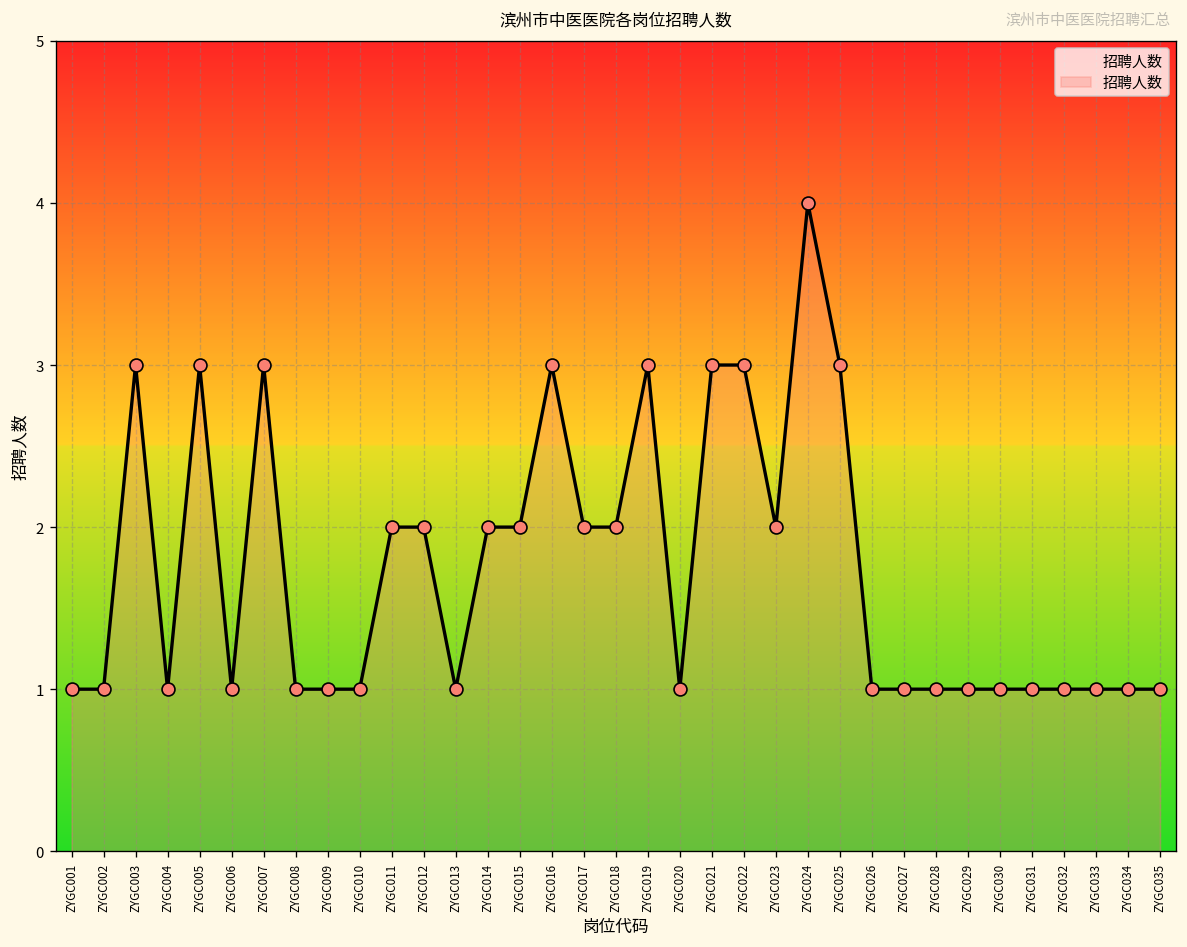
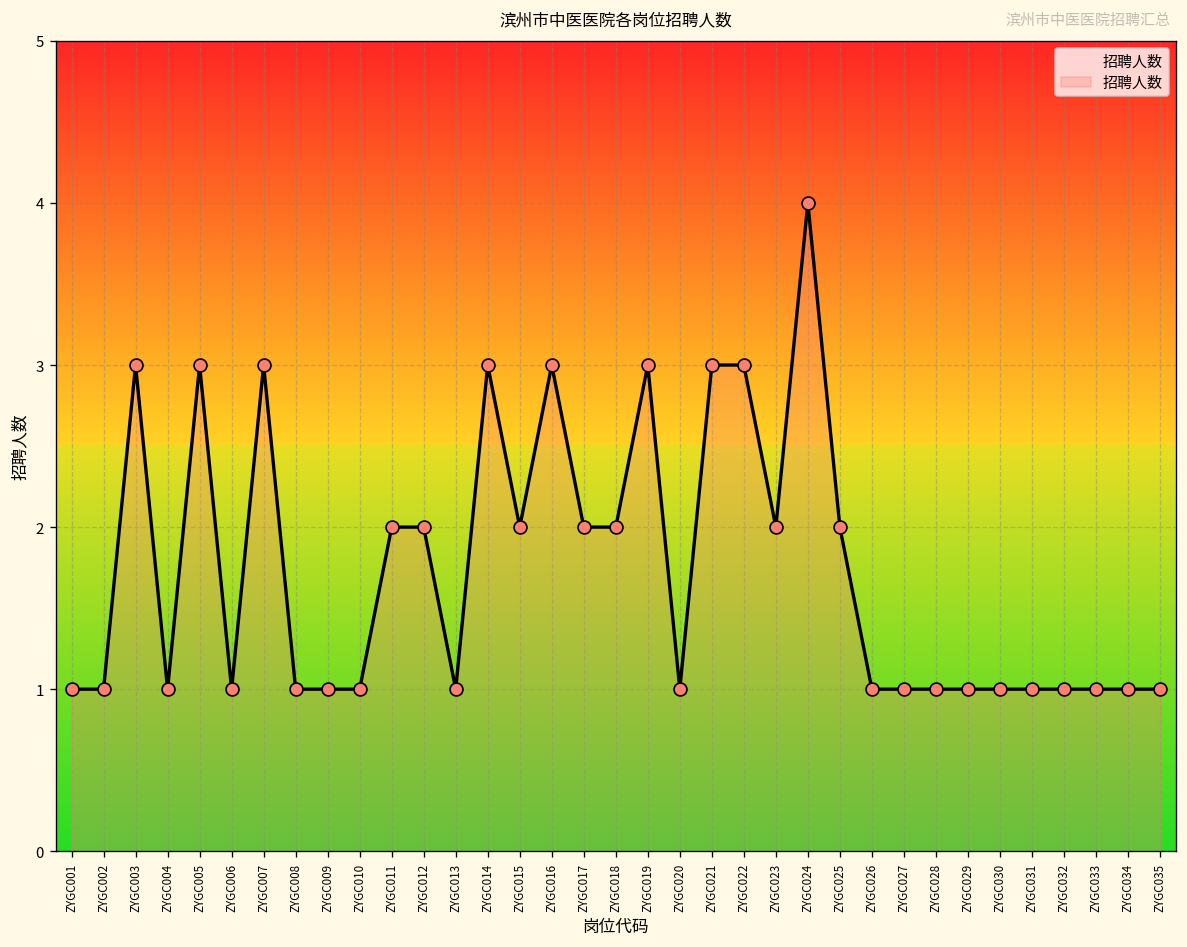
ZYGC014: 2 -> 3
ZYGC025: 3 -> 2
